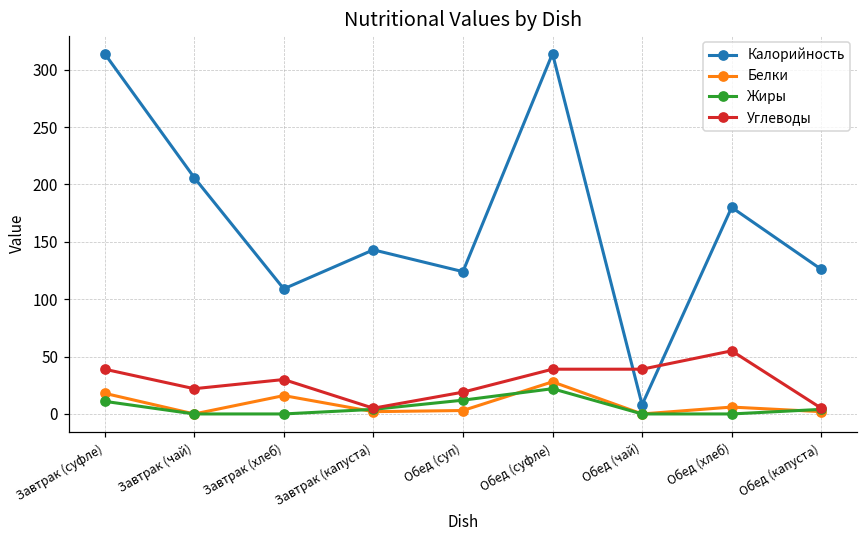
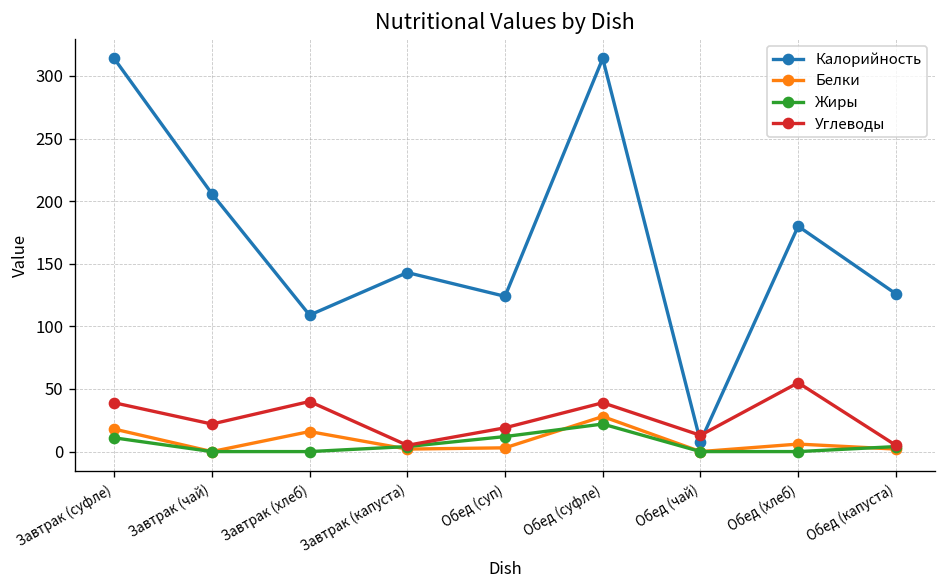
Углеводы, Завтрак (хлеб): 30 -> 40
Углеводы, Обед (чай): 39 -> 13
